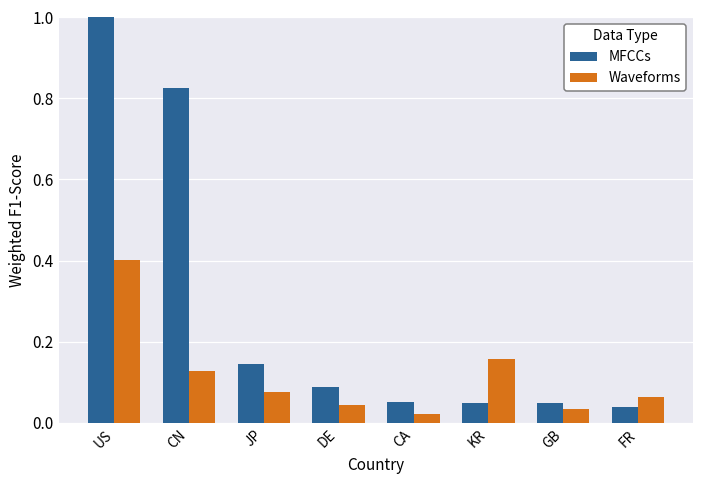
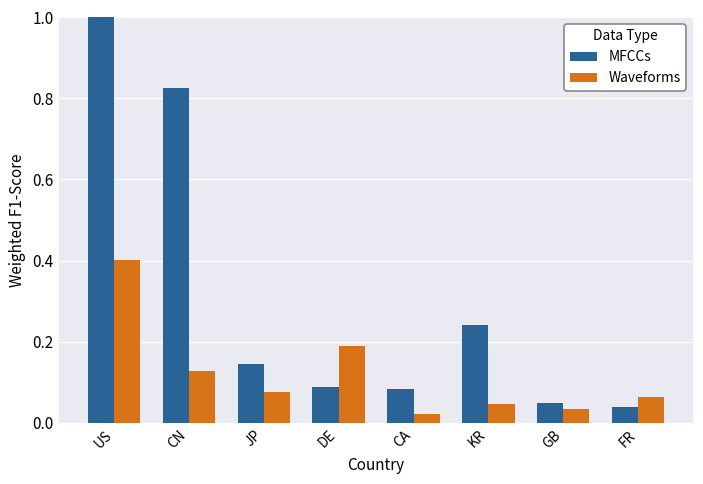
Waveforms, DE: 0.04 -> 0.19
MFCCs, CA: 0.05 -> 0.08
MFCCs, KR: 0.05 -> 0.24
Waveforms, KR: 0.16 -> 0.05
